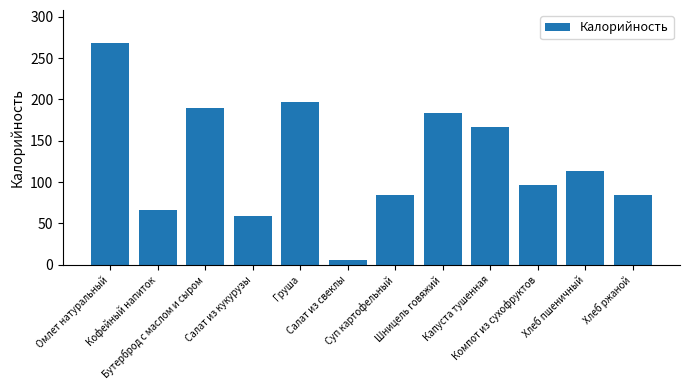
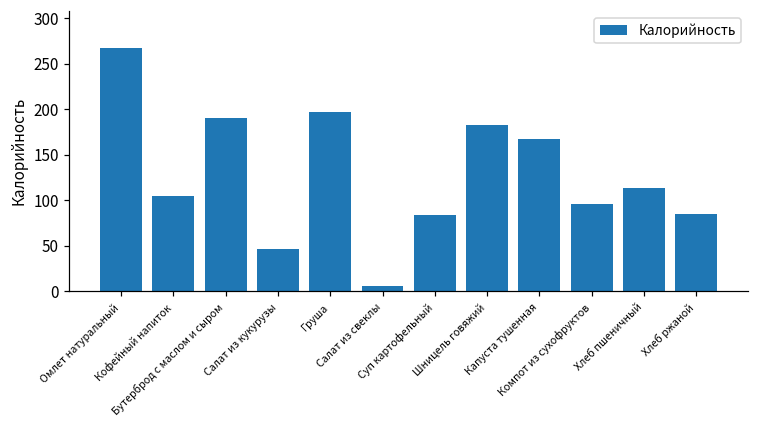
Кофейный напиток: 70 -> 110
Салат из кукурузы: 60 -> 50
